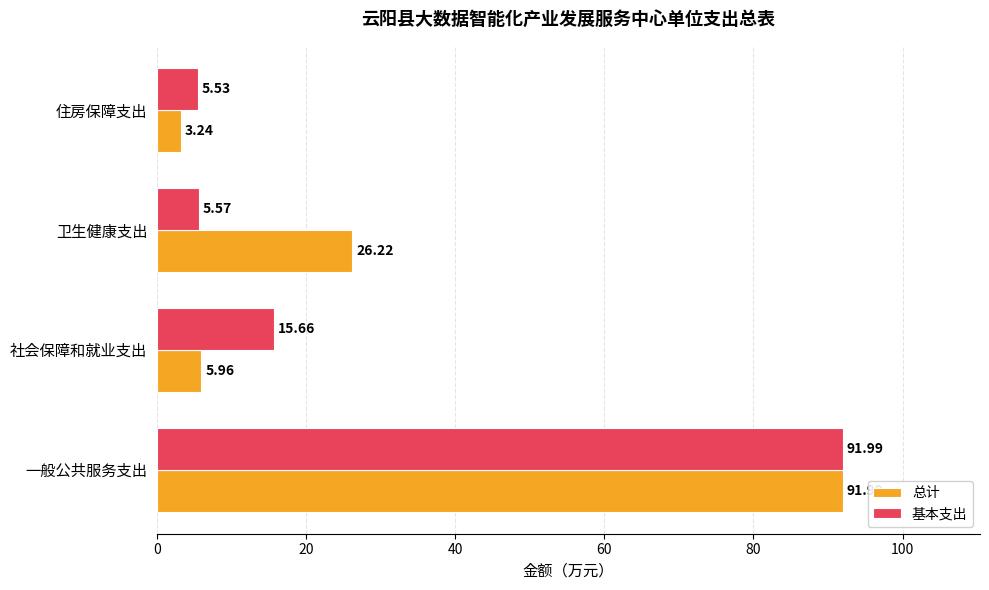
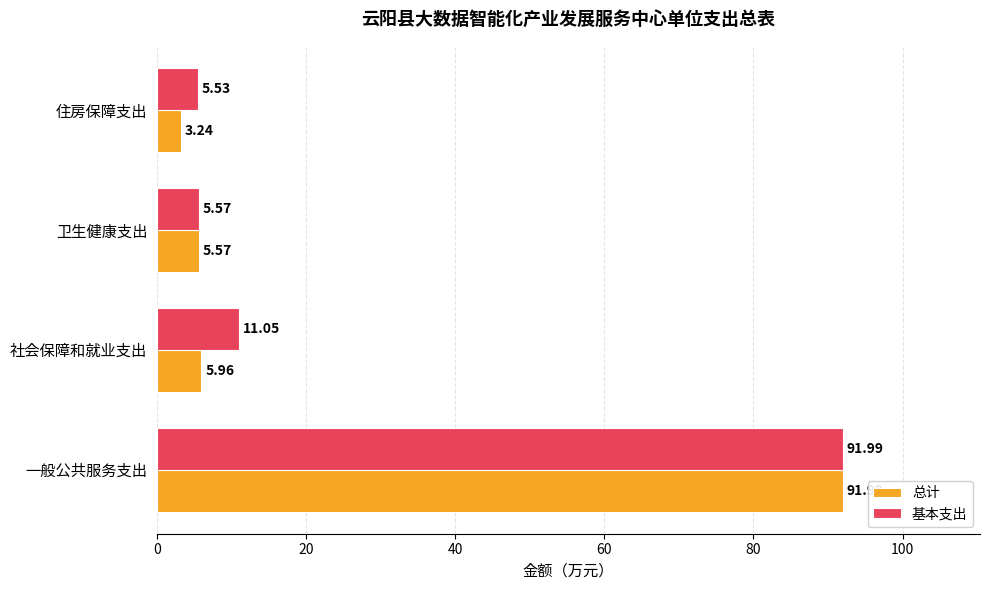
总计, 卫生健康支出: 26.22 -> 5.57
基本支出, 社会保障和就业支出: 15.66 -> 11.05
